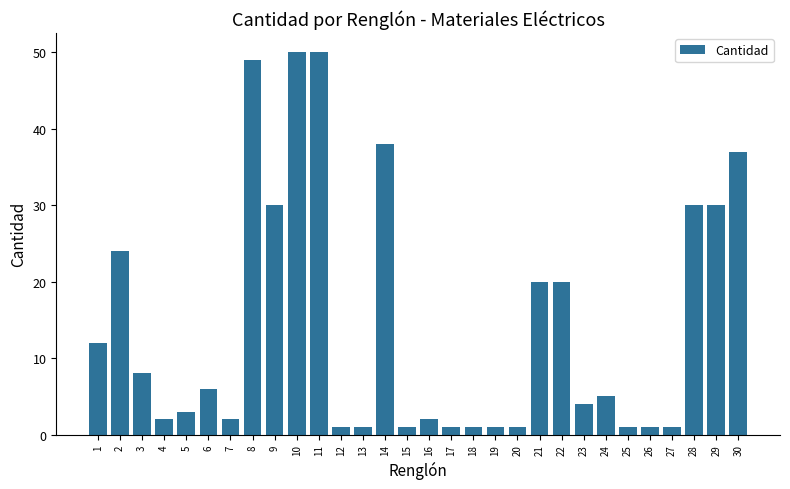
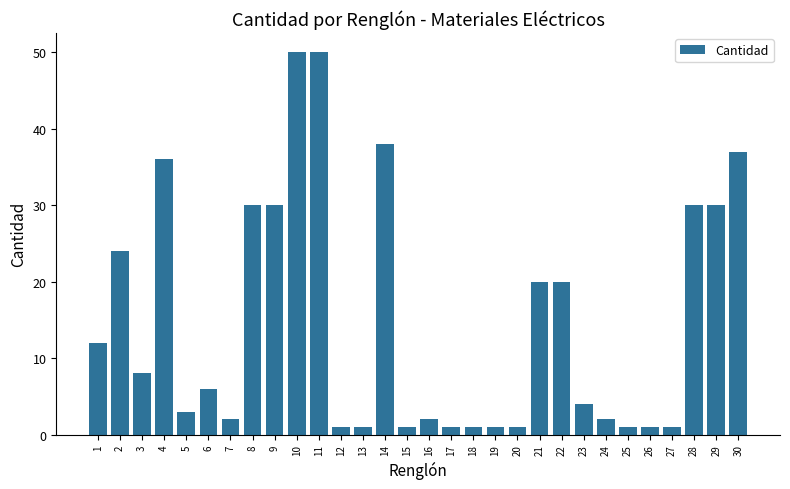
4: 2 -> 36
8: 49 -> 30
24: 5 -> 2
